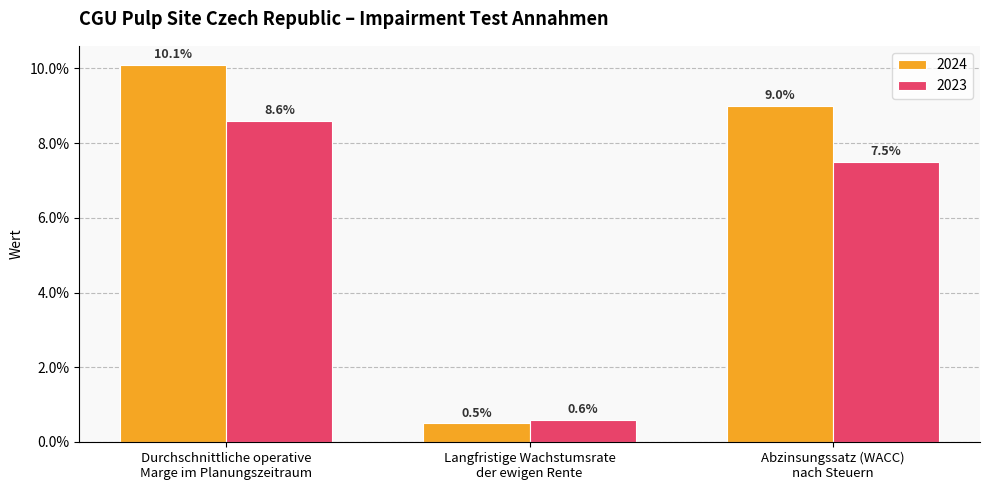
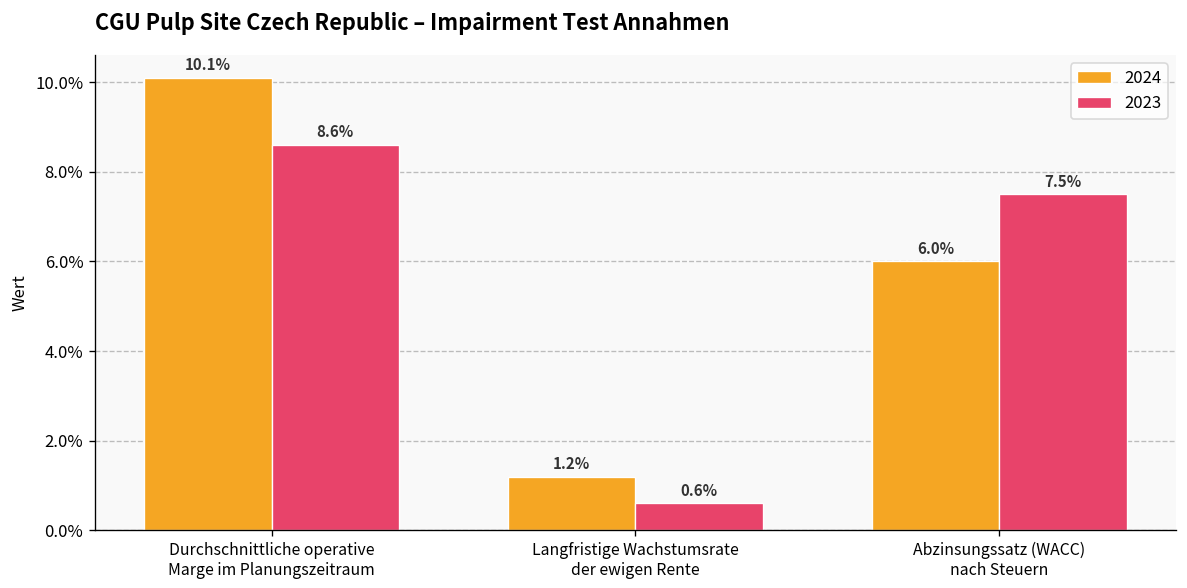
2024, Langfristige Wachstumsrate der ewigen Rente: 0.5% -> 1.2%
2024, Abzinsungssatz (WACC) nach Steuern: 9.0% -> 6.0%
